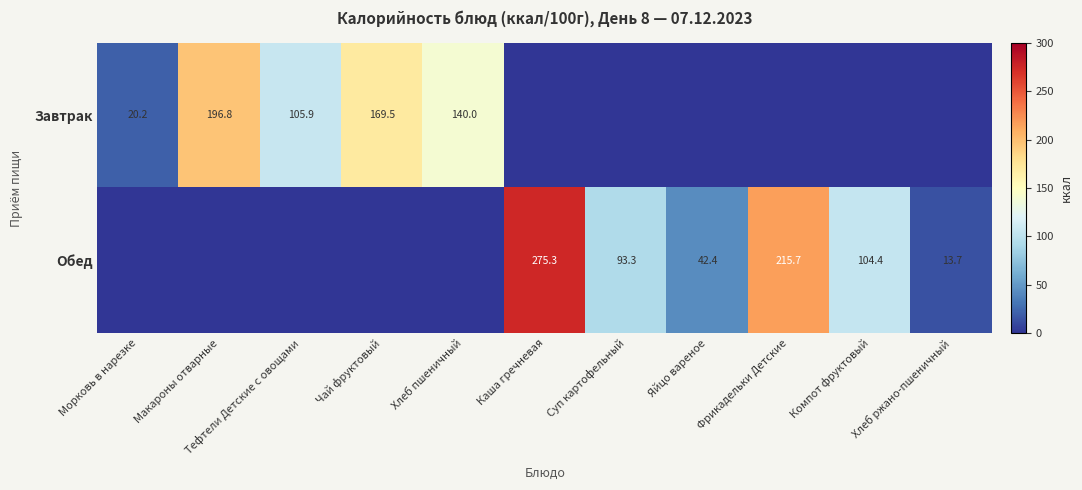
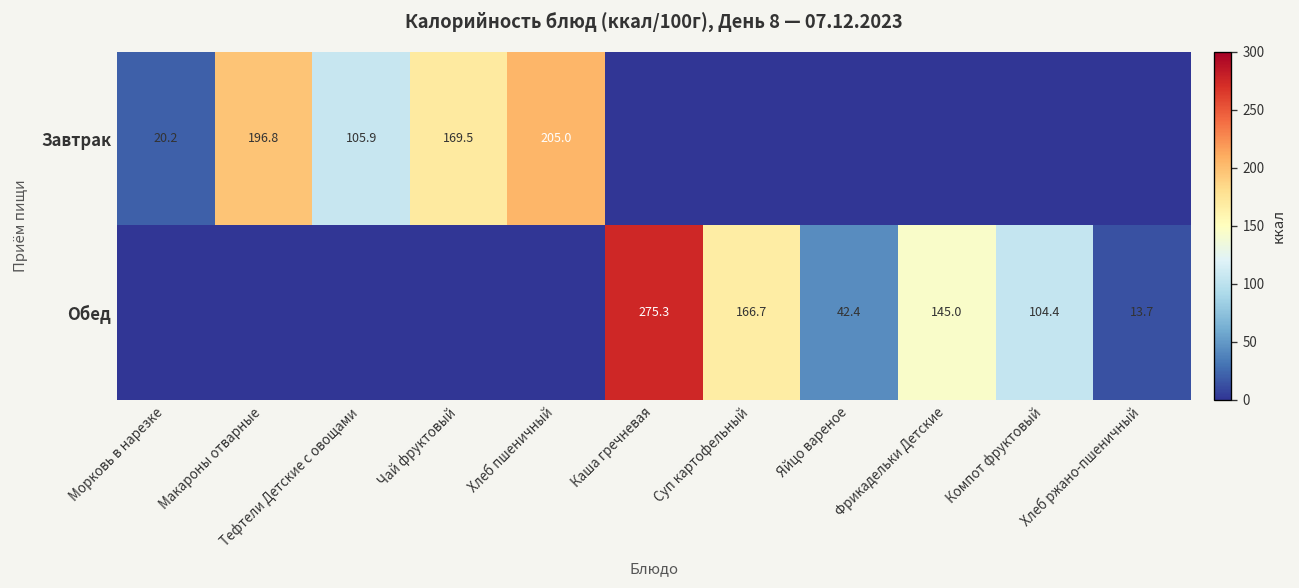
Завтрак, Хлеб пшеничный: 140.0 -> 205.0
Обед, Суп картофельный: 93.3 -> 166.7
Обед, Фрикадельки Детские: 215.7 -> 145.0
